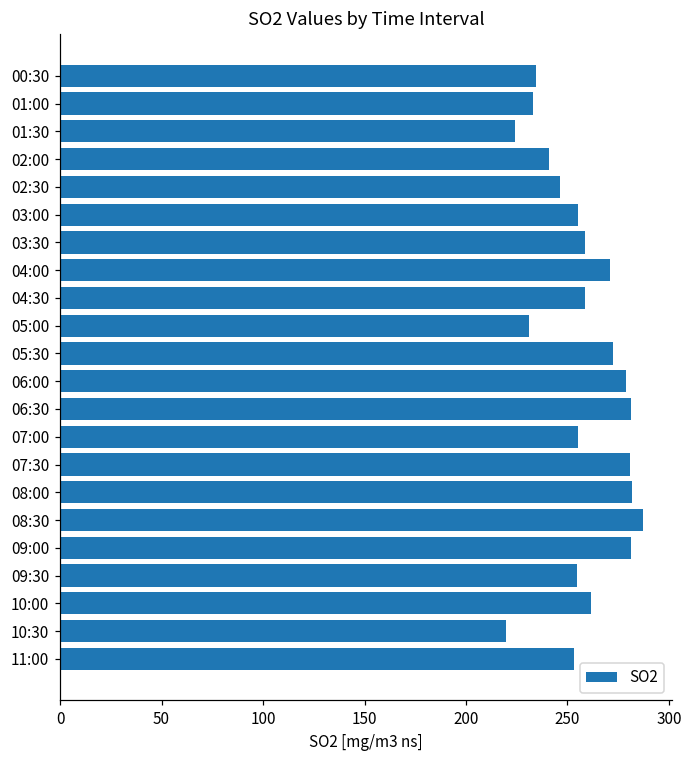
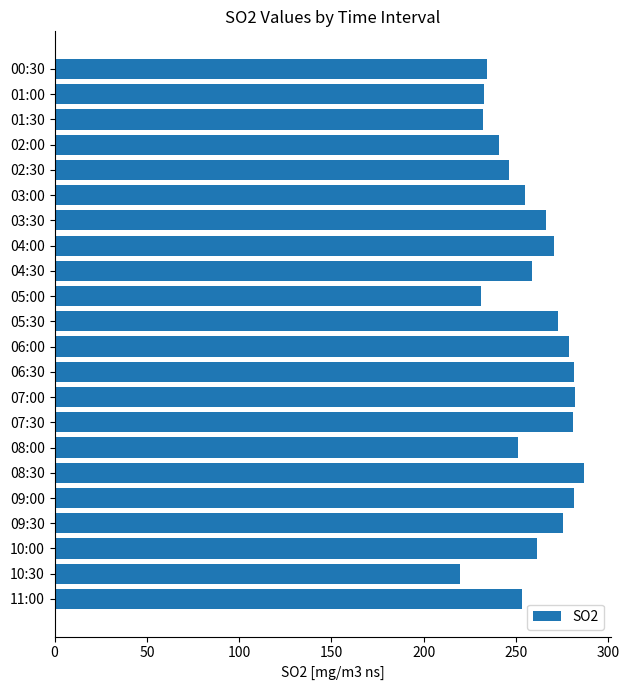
01:30: 224 -> 232
03:30: 258 -> 266
07:00: 255 -> 282
08:00: 282 -> 251
09:30: 255 -> 275
